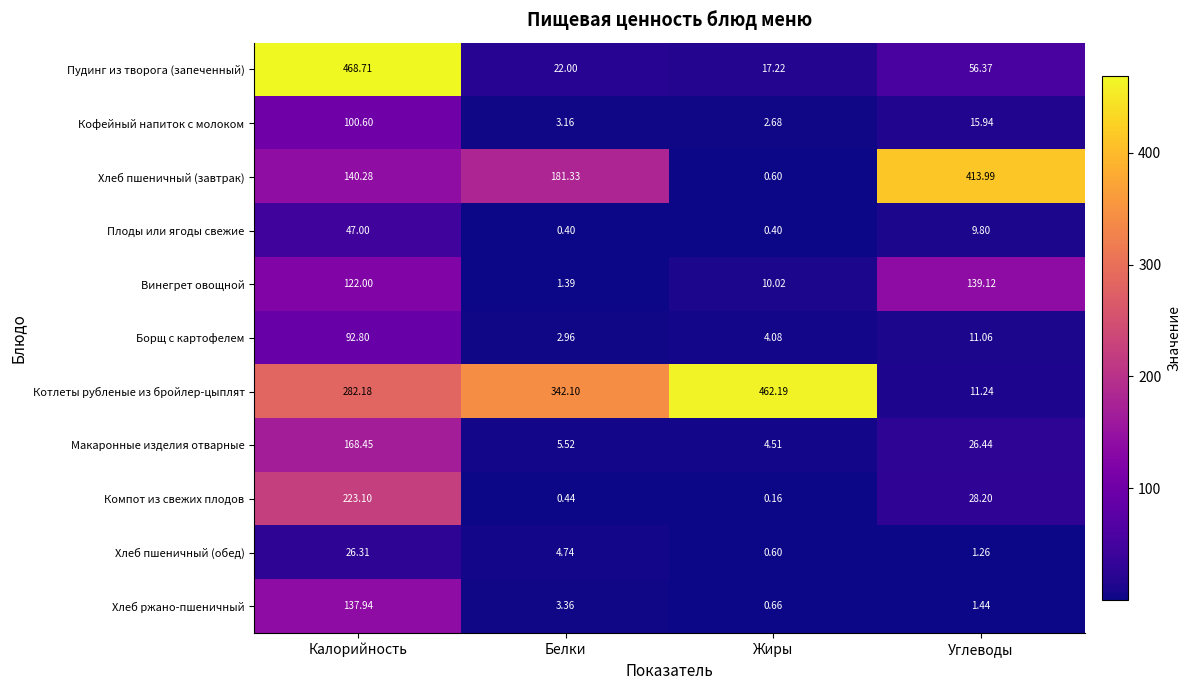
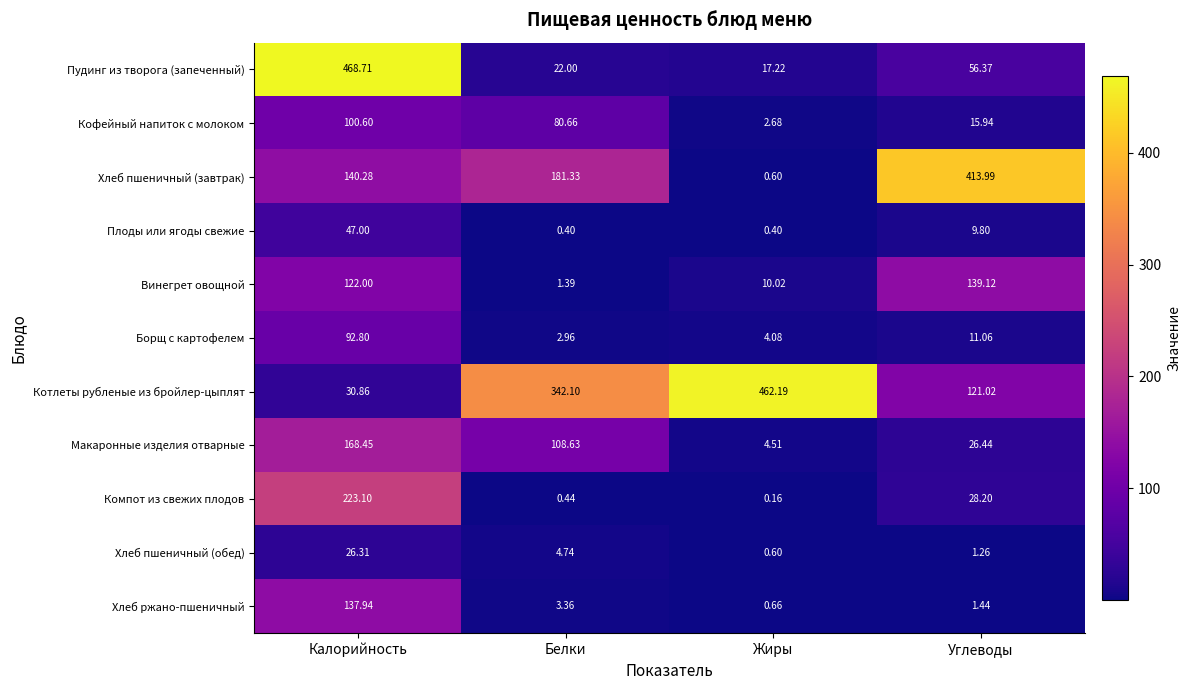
Кофейный напиток с молоком, Белки: 3.16 -> 80.66
Котлеты рубленые из бройлер-цыплят, Калорийность: 282.18 -> 30.86
Котлеты рубленые из бройлер-цыплят, Углеводы: 11.24 -> 121.02
Макаронные изделия отварные, Белки: 5.52 -> 108.63
